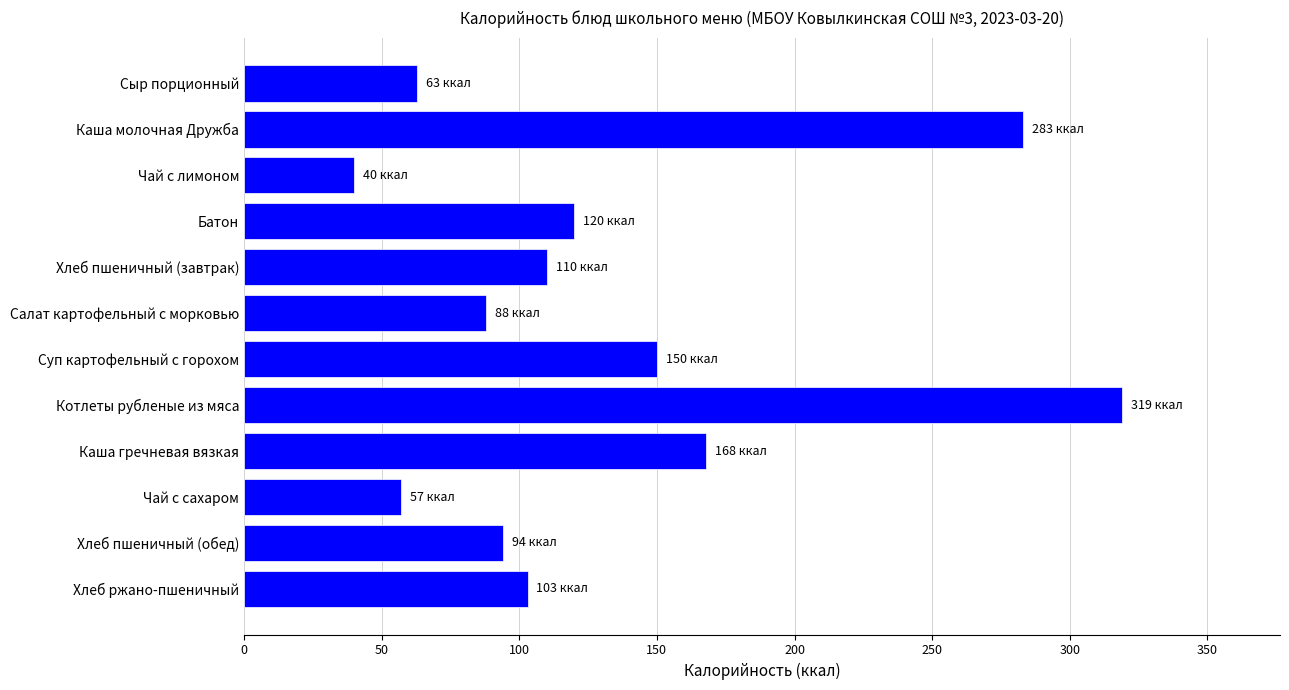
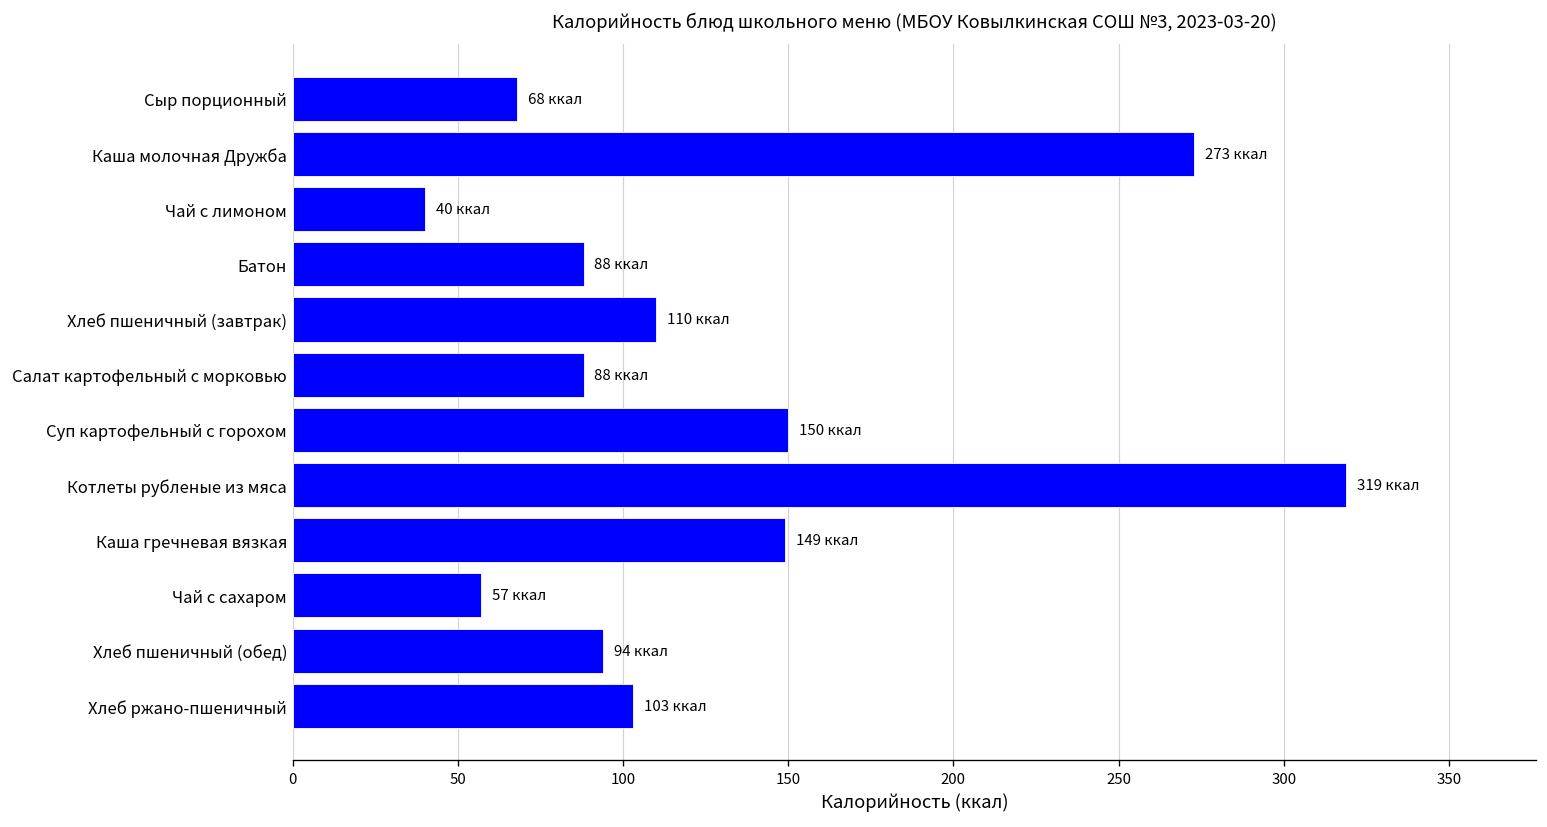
Сыр порционный: 63 -> 68
Каша молочная Дружба: 283 -> 273
Батон: 120 -> 88
Каша гречневая вязкая: 168 -> 149
